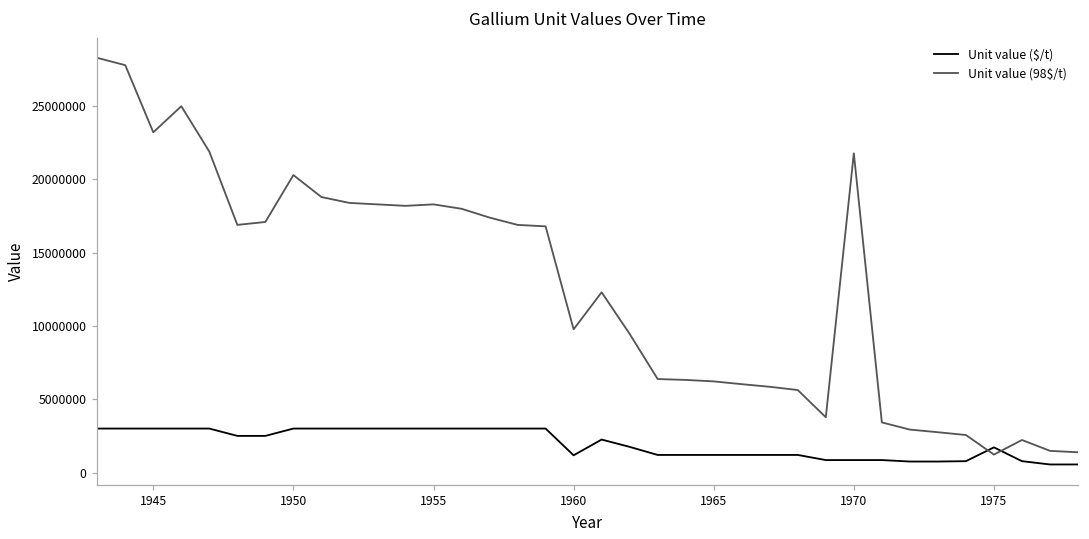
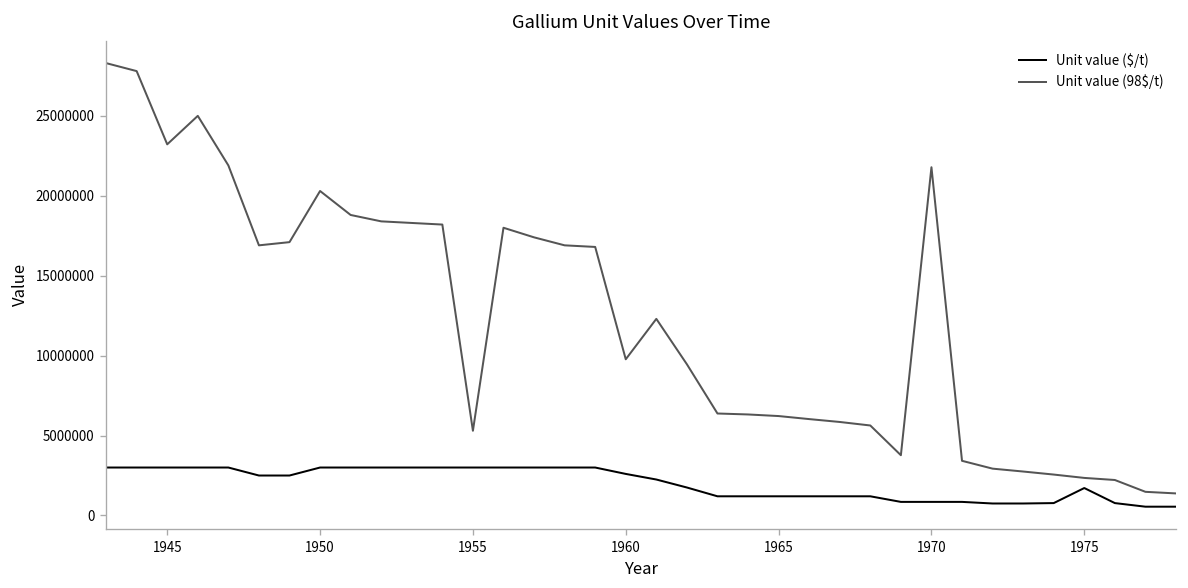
Unit value (98$/t), 1955: 18300000 -> 5300000
Unit value ($/t), 1960: 1200000 -> 2600000
Unit value (98$/t), 1975: 1200000 -> 2400000
